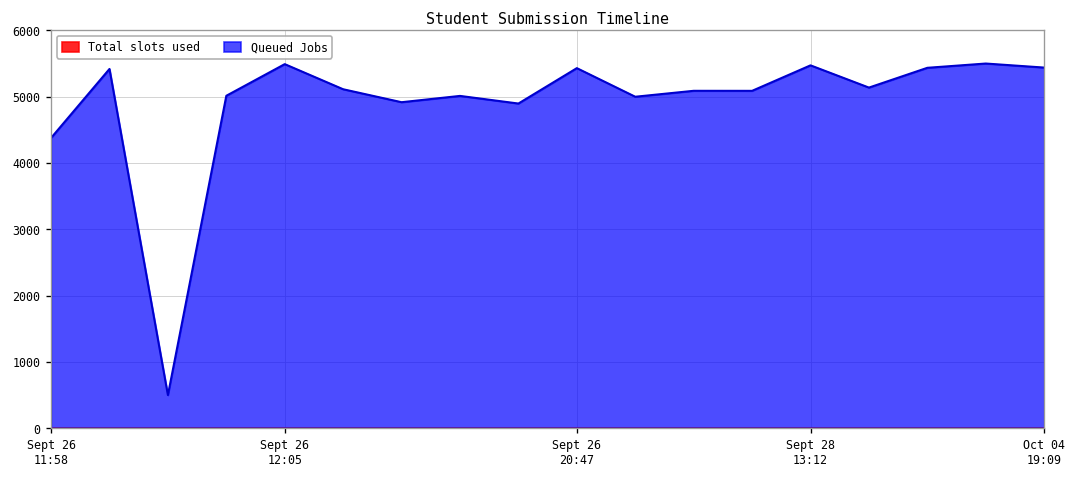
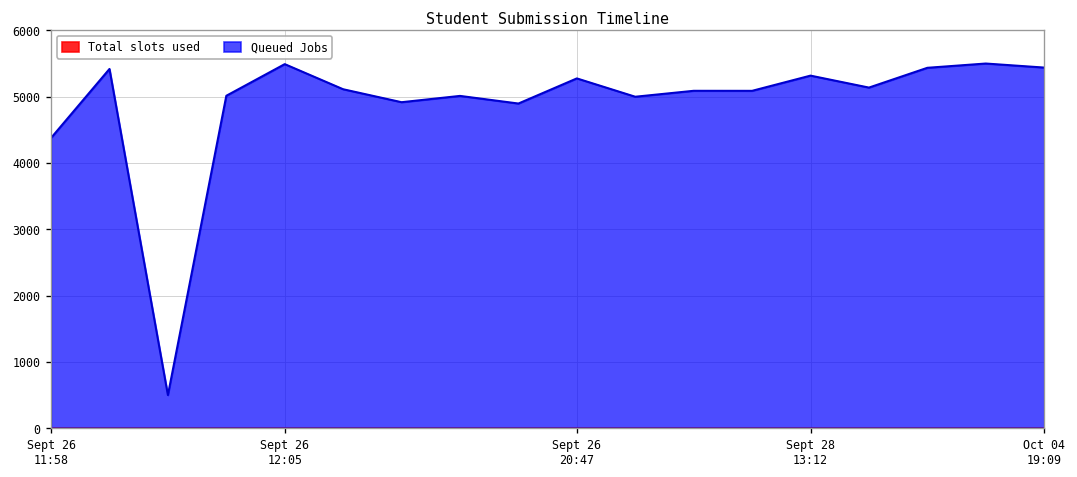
Queued Jobs, Sept 26 20:47: 5400 -> 5300
Queued Jobs, Sept 28 13:12: 5500 -> 5300
